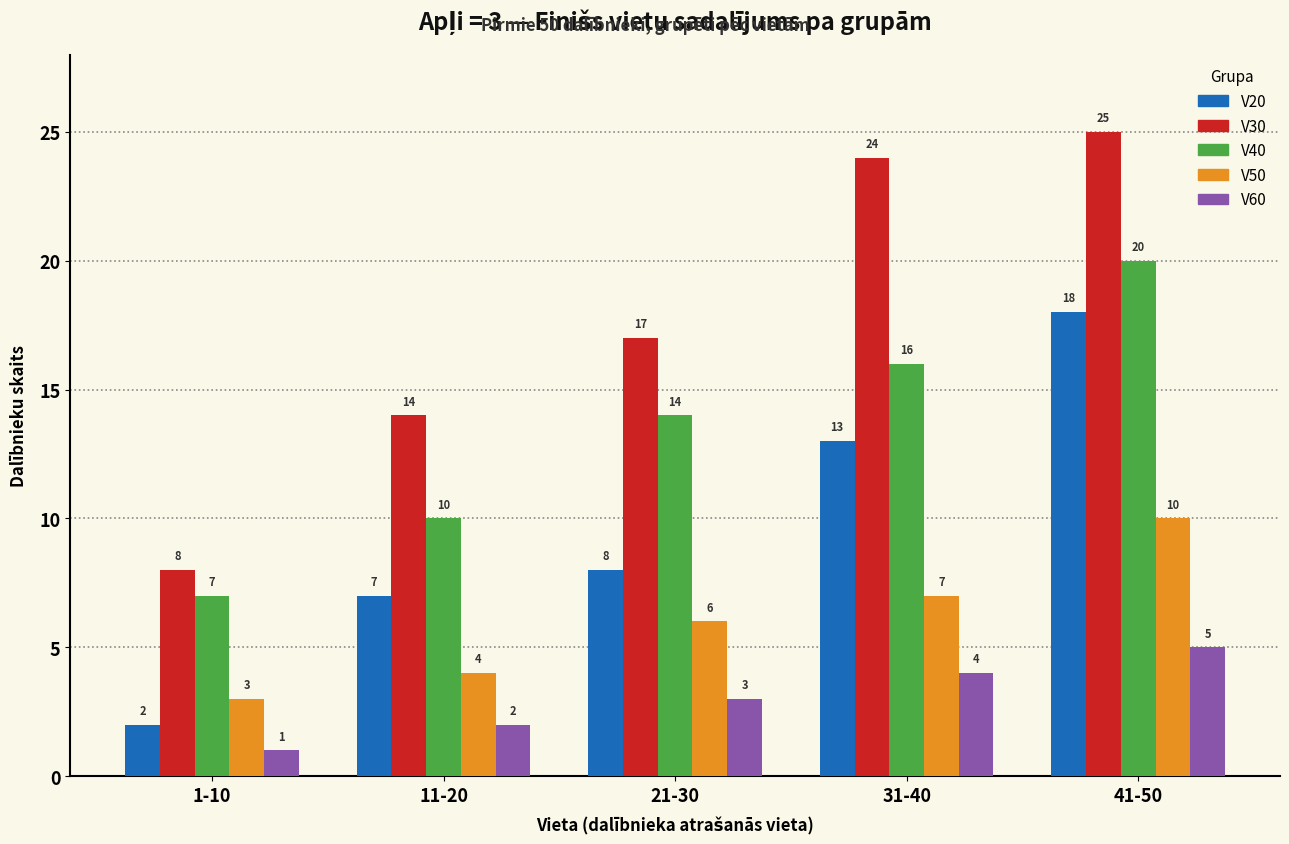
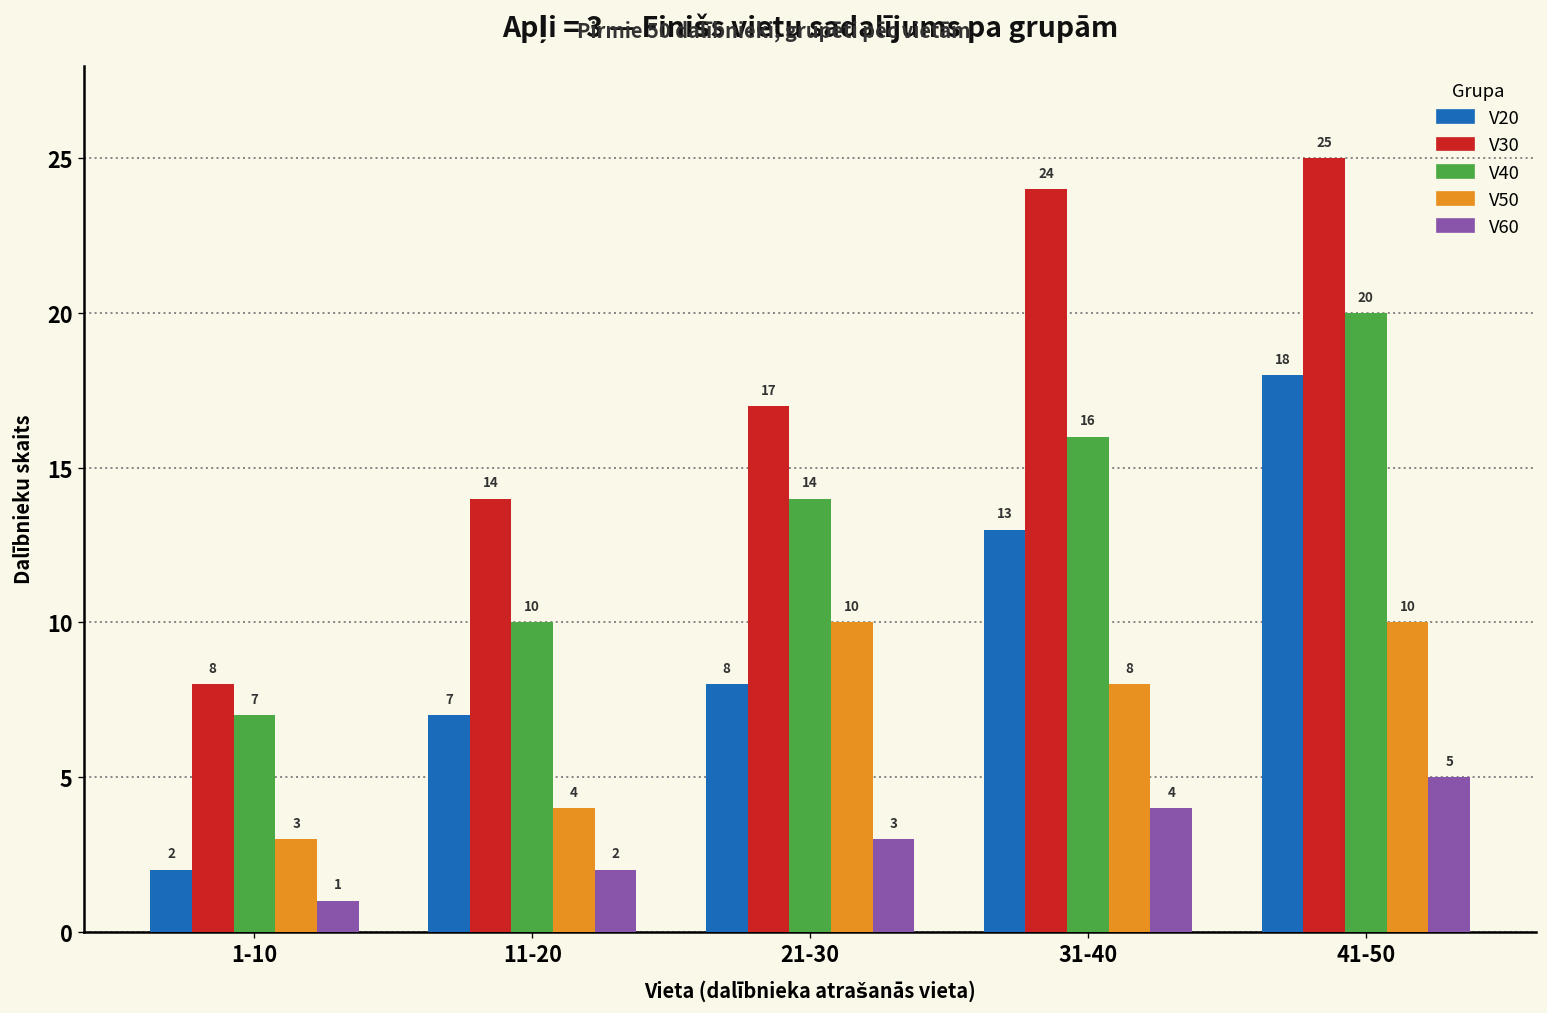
V50, 21-30: 6 -> 10
V50, 31-40: 7 -> 8
